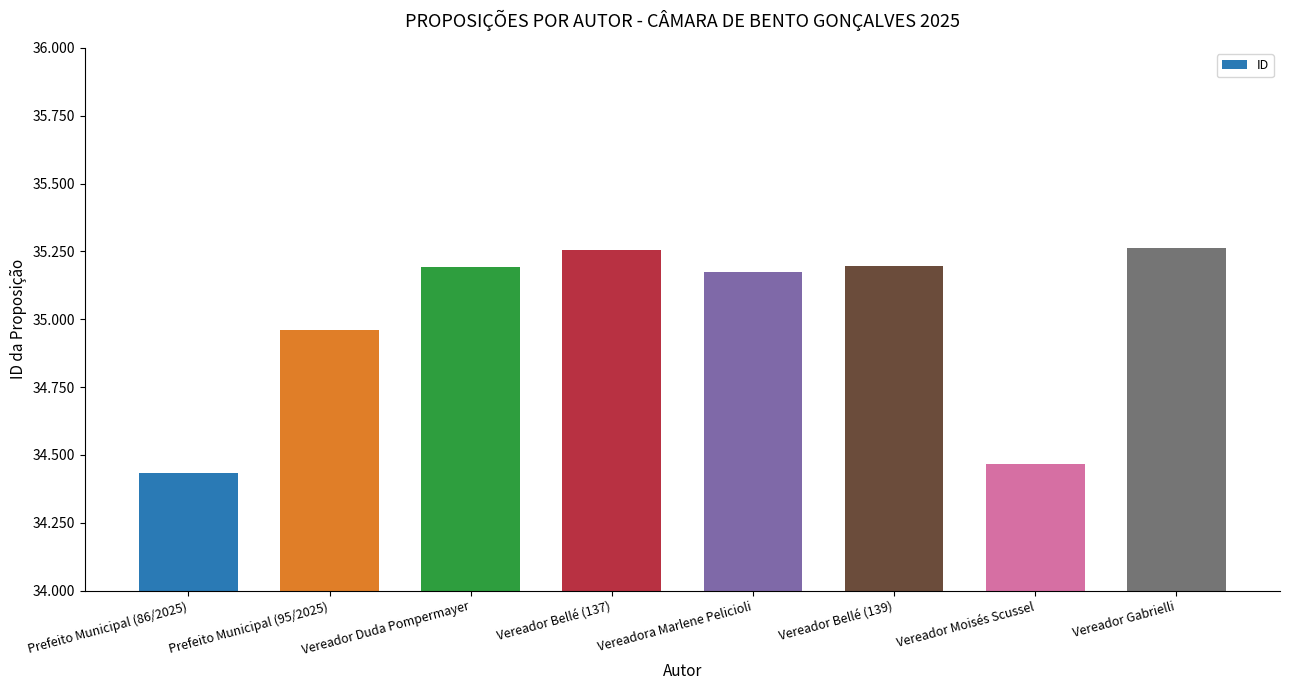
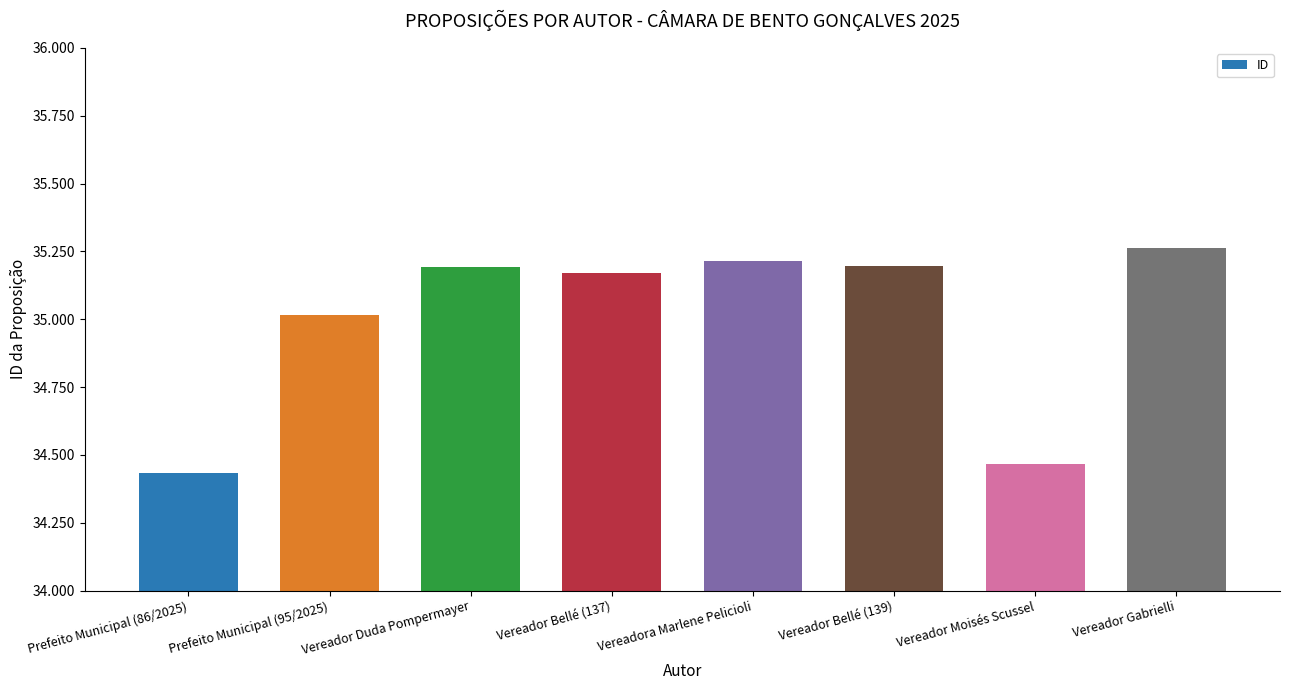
Prefeito Municipal (95/2025): 34.96 -> 35.01
Vereador Bellé (137): 35.25 -> 35.17
Vereadora Marlene Pelicioli: 35.17 -> 35.22
